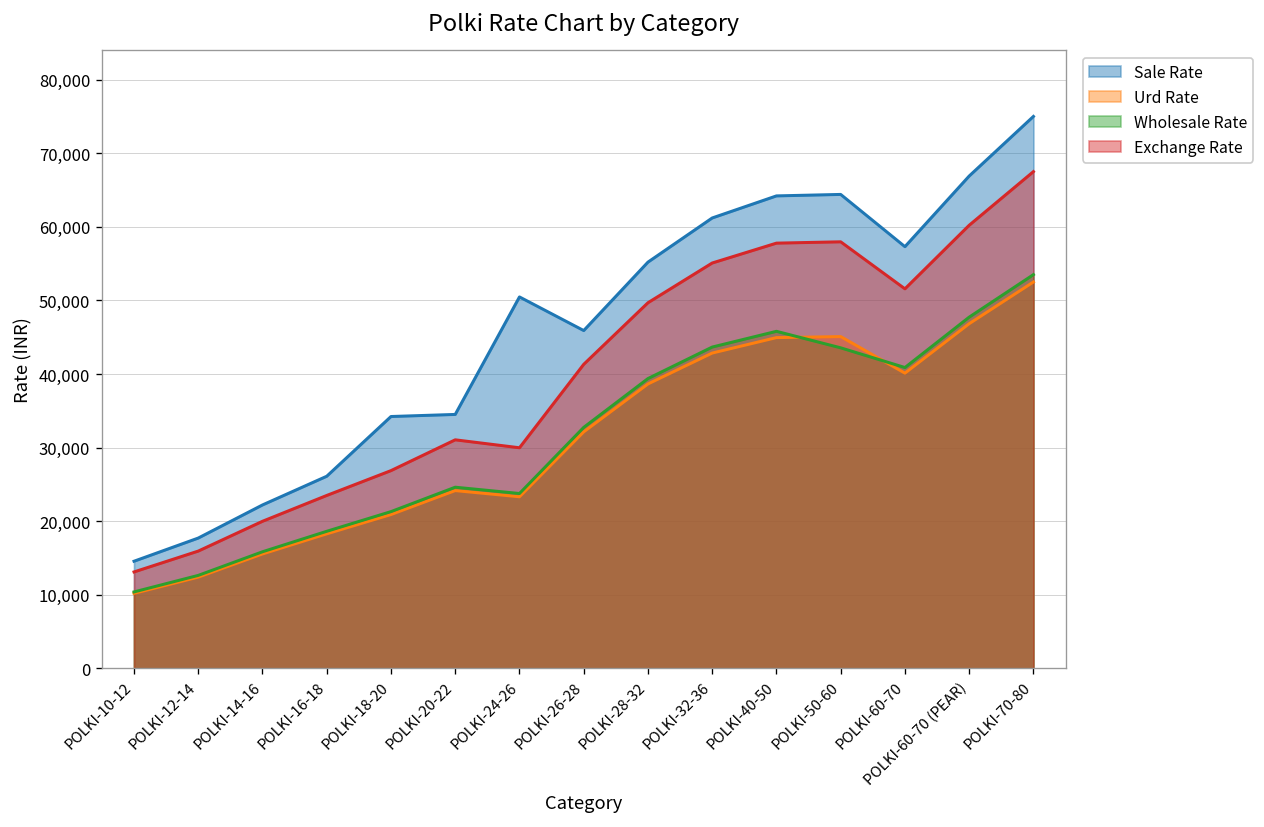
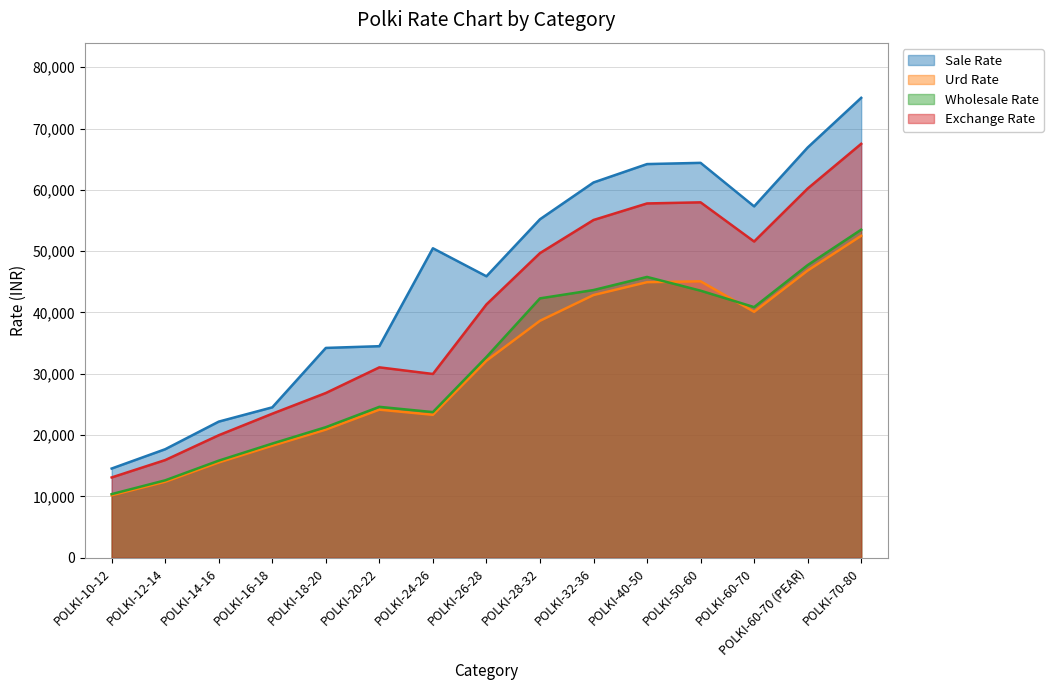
Sale Rate, POLKI-16-18: 26,000 -> 25,000
Wholesale Rate, POLKI-28-32: 39,000 -> 42,000
